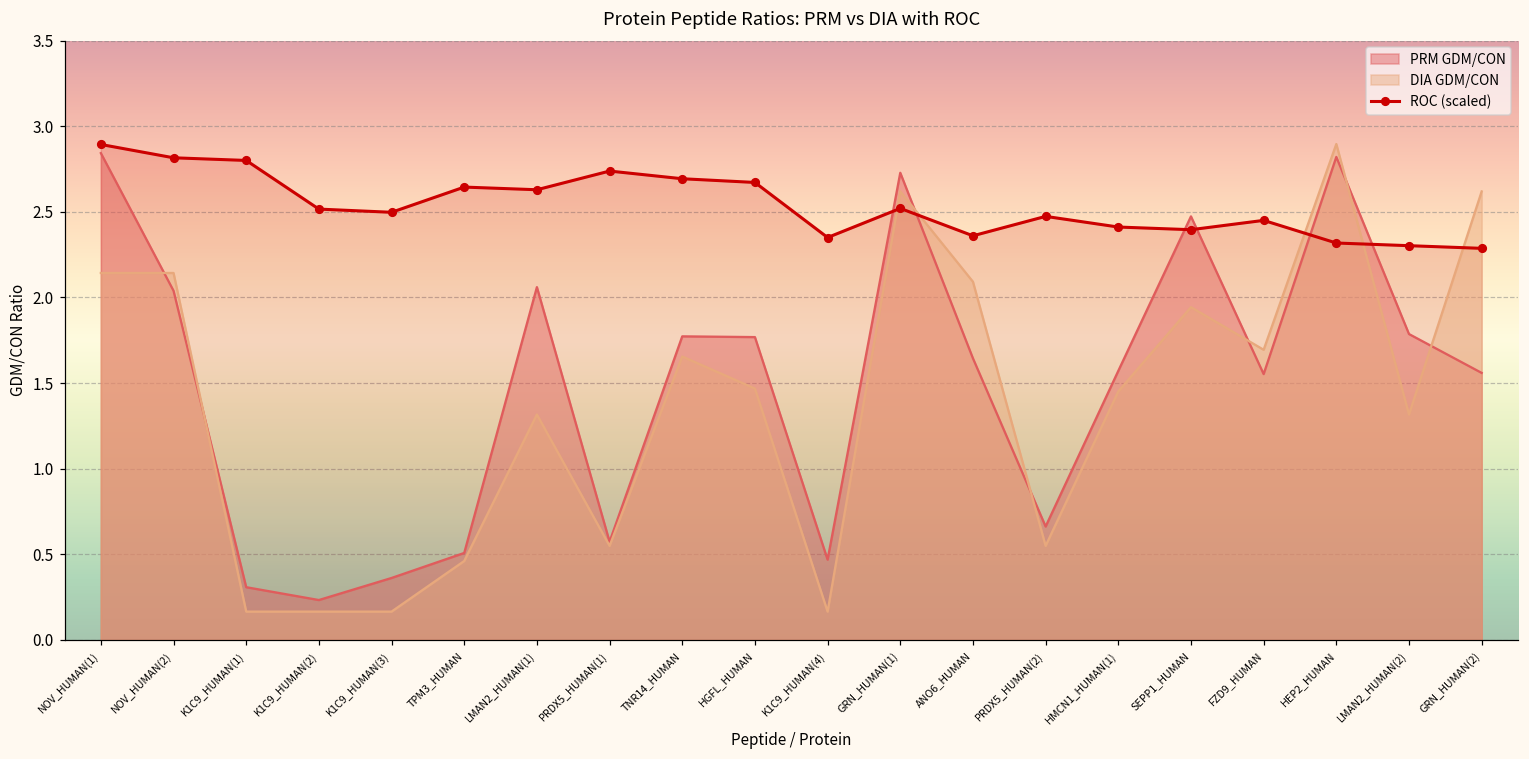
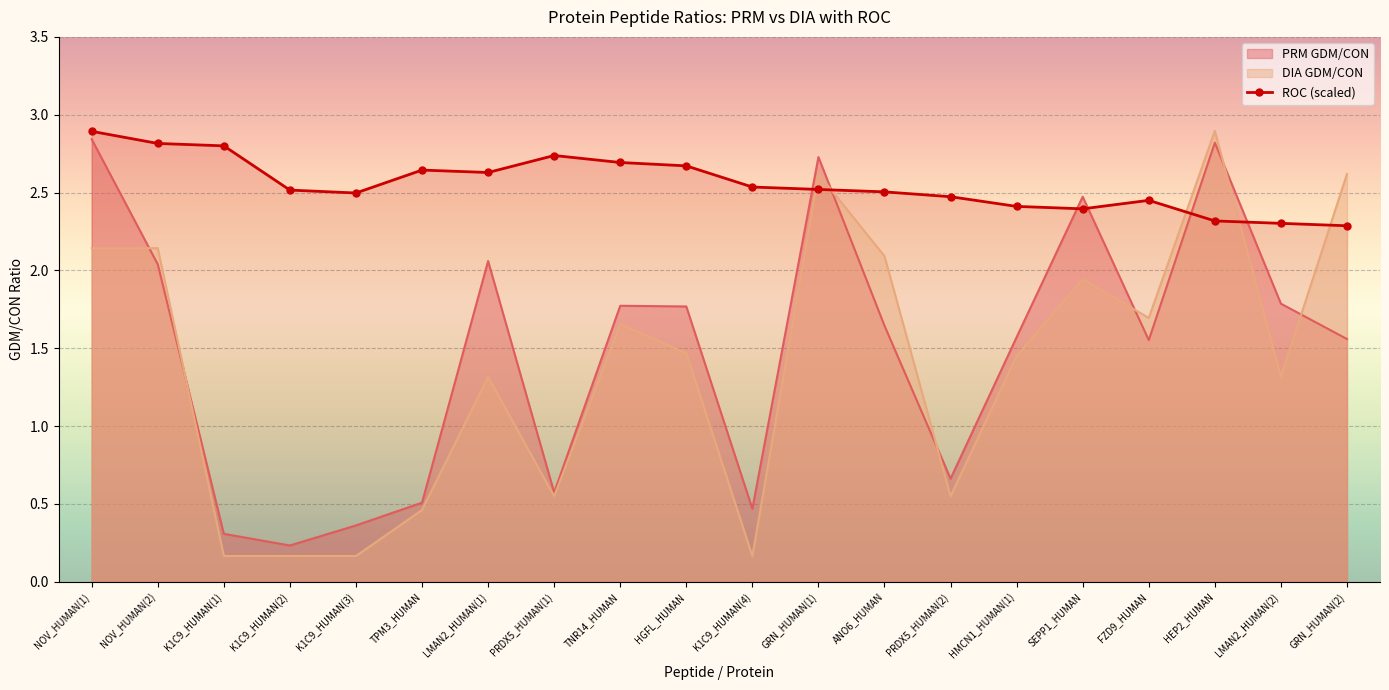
ROC (scaled), K1C9_HUMAN(4): 2.35 -> 2.54
ROC (scaled), ANO6_HUMAN: 2.36 -> 2.50
